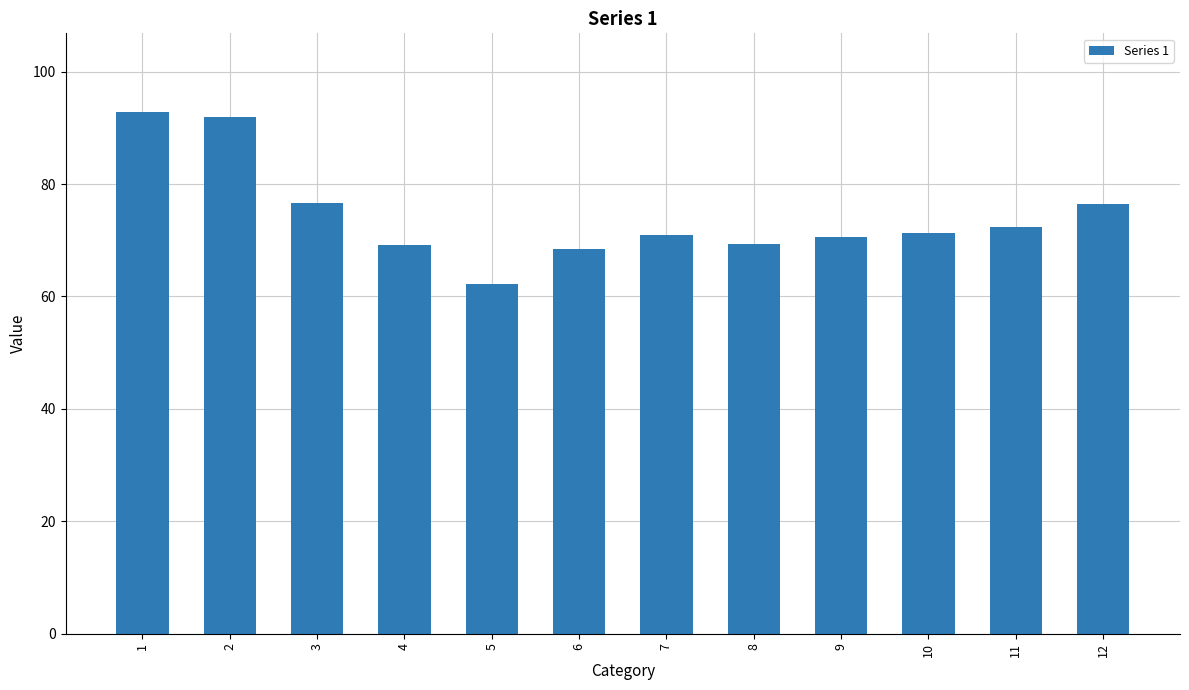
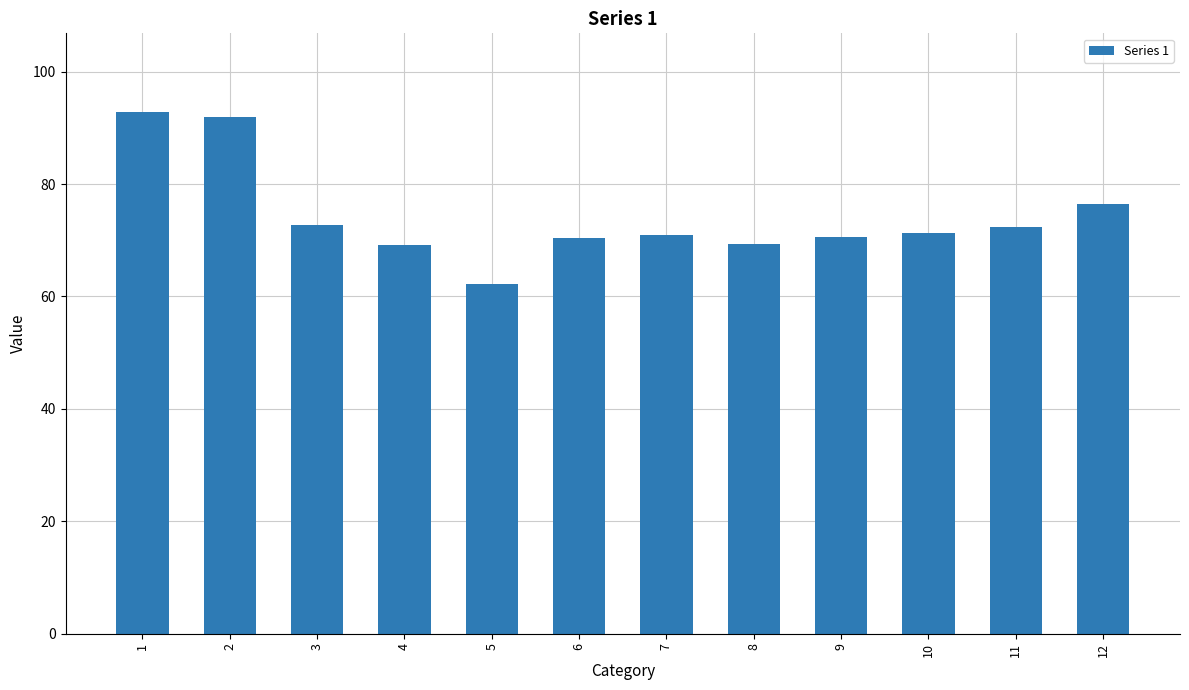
3: 77 -> 73
6: 68 -> 70
